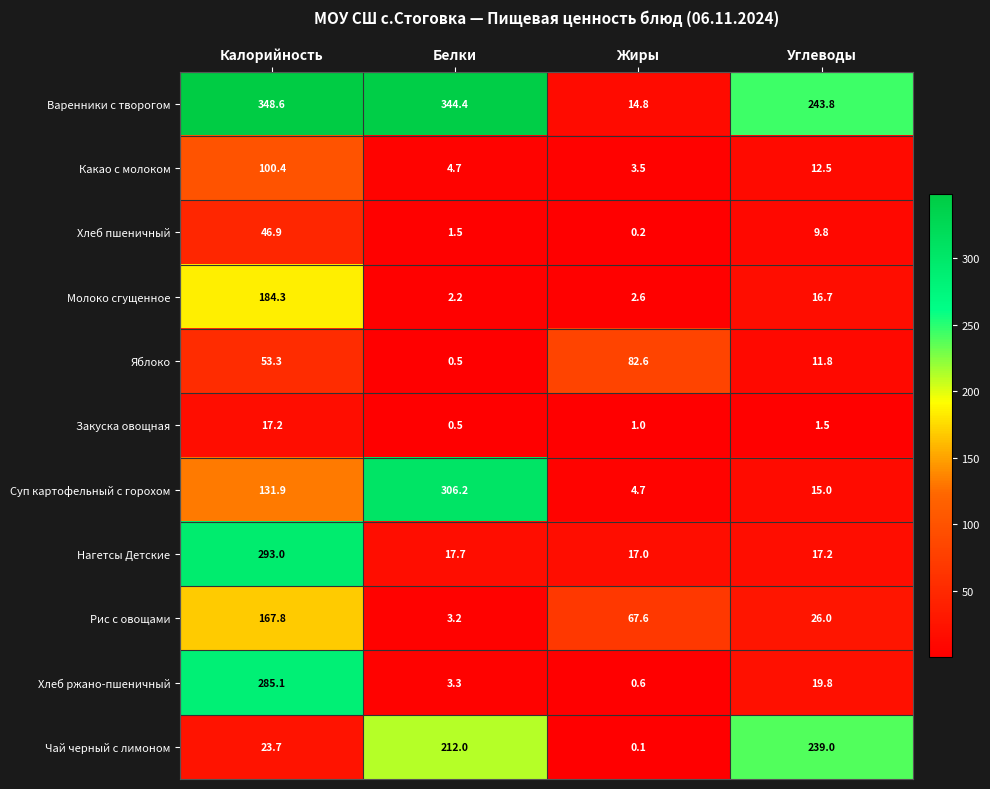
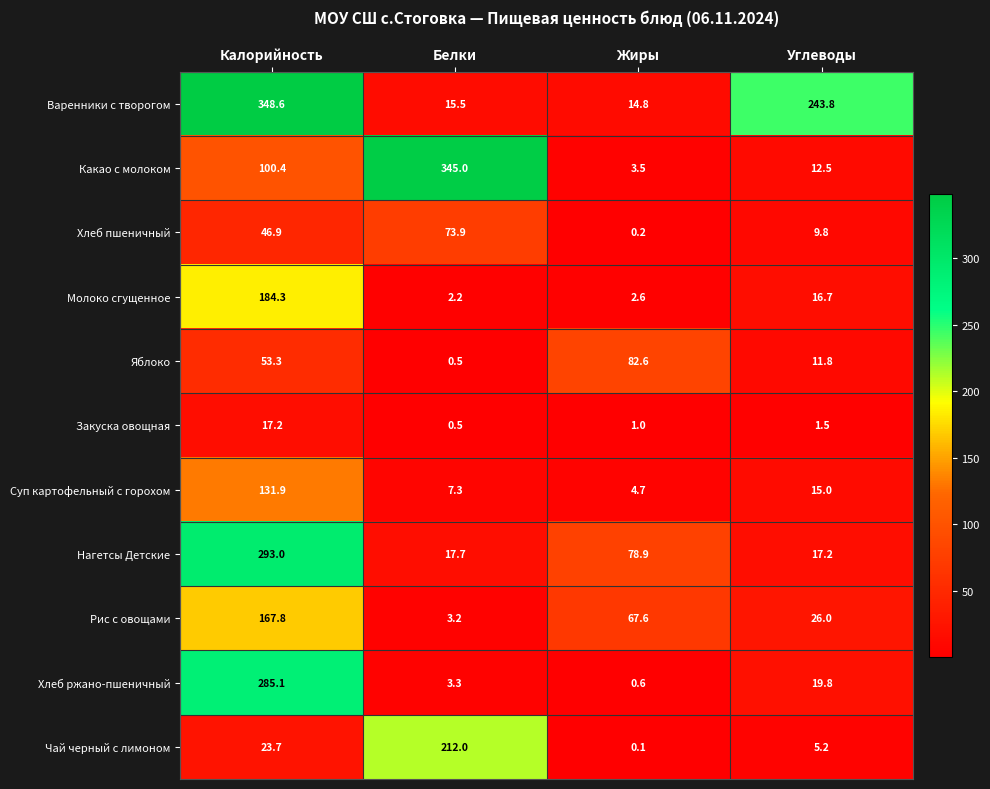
Варенники с творогом, Белки: 344.4 -> 15.5
Какао с молоком, Белки: 4.7 -> 345.0
Хлеб пшеничный, Белки: 1.5 -> 73.9
Суп картофельный с горохом, Белки: 306.2 -> 7.3
Нагетсы Детские, Жиры: 17.0 -> 78.9
Чай черный с лимоном, Углеводы: 239.0 -> 5.2
